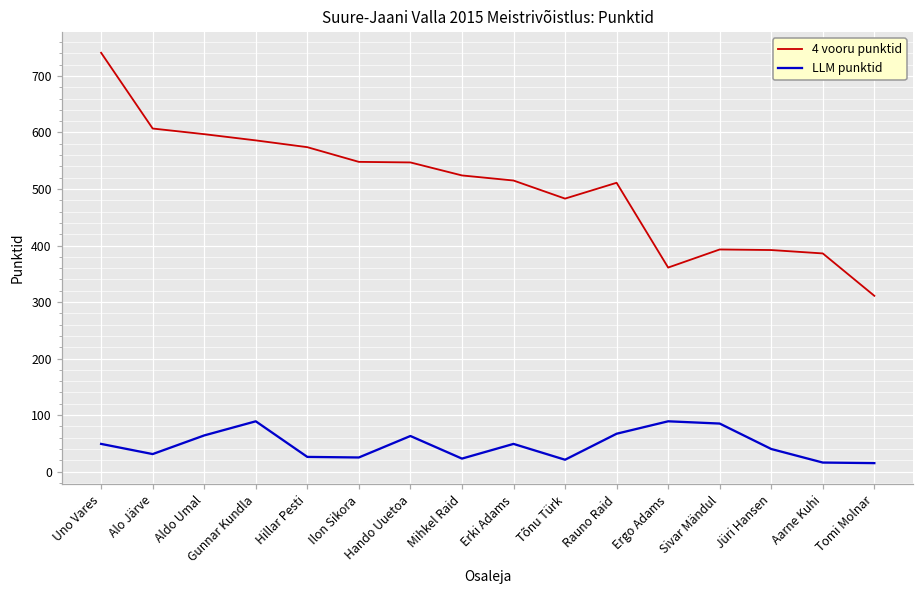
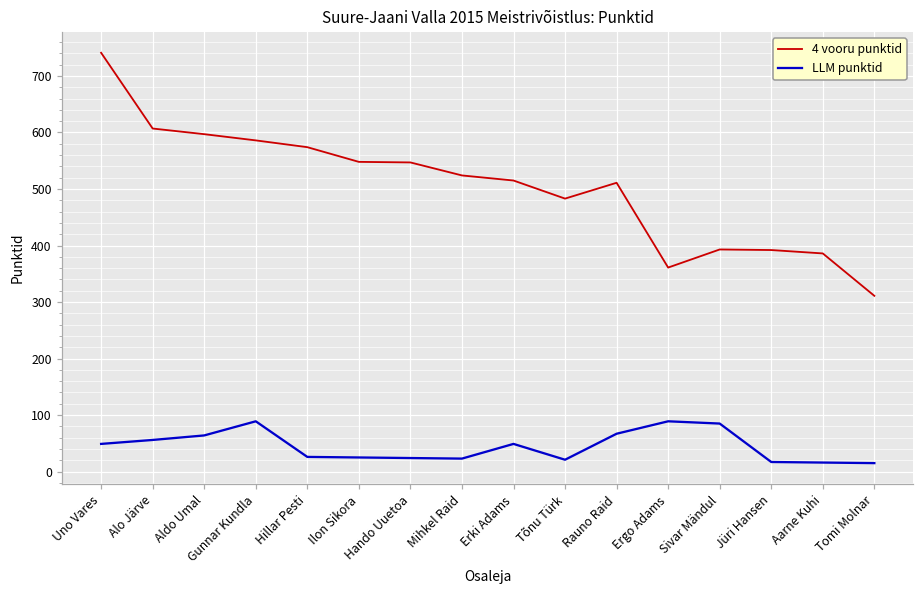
LLM punktid, Alo Järve: 30 -> 60
LLM punktid, Hando Uuetoa: 60 -> 20
LLM punktid, Jüri Hansen: 40 -> 20
